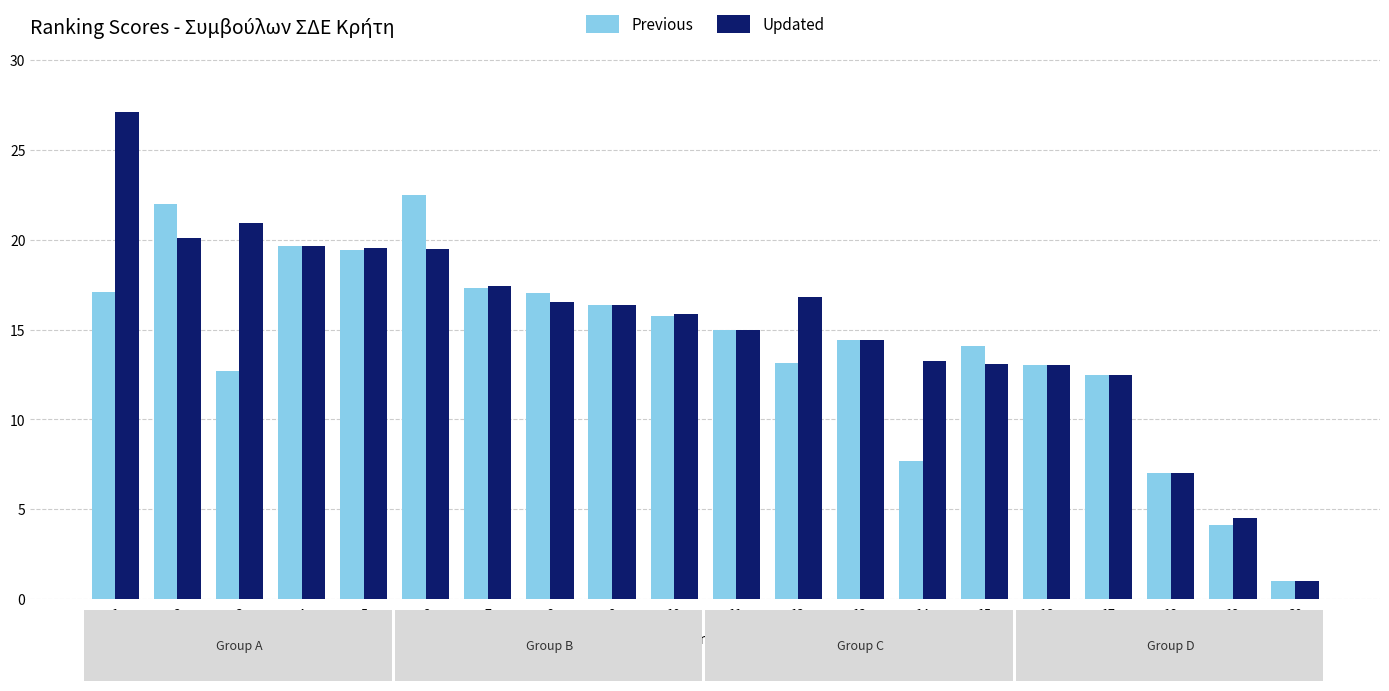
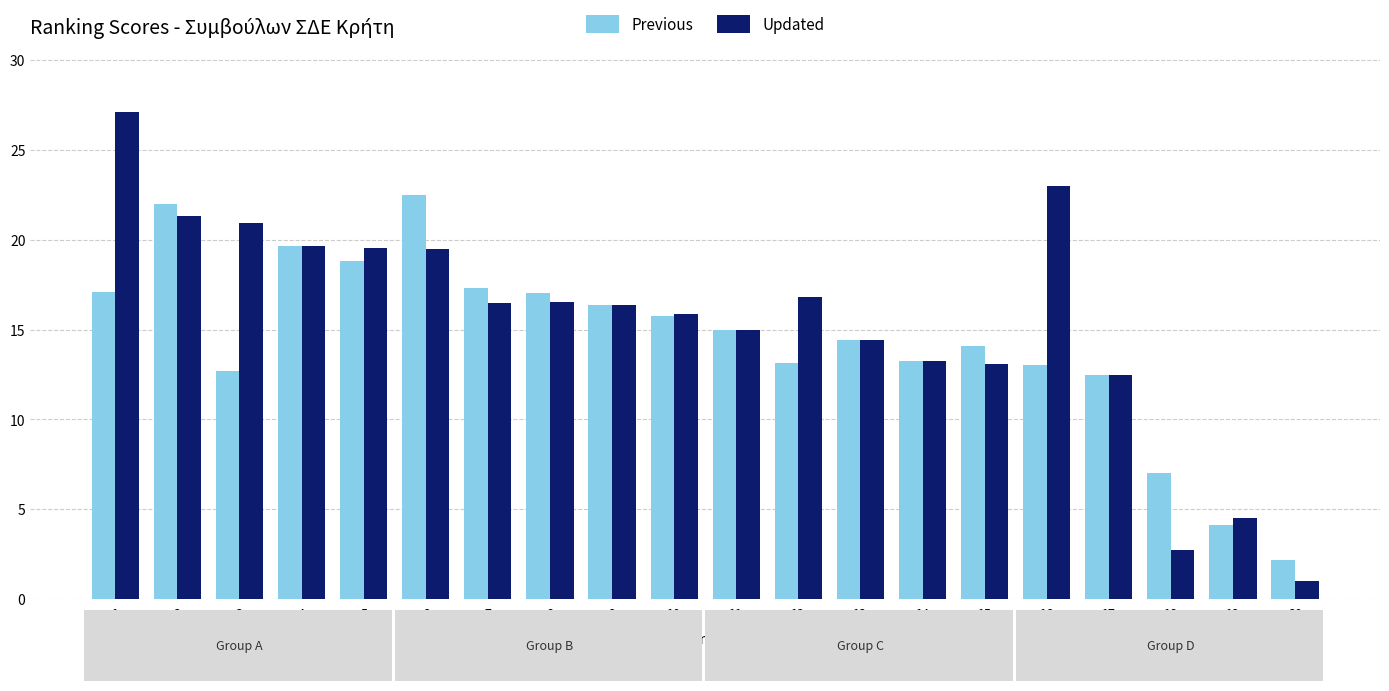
Updated, 2: 20.1 -> 21.3
Previous, 5: 19.5 -> 18.8
Updated, 7: 17.4 -> 16.5
Previous, 14: 7.7 -> 13.3
Updated, 16: 13.0 -> 23.0
Updated, 18: 7.0 -> 2.7
Previous, 20: 1.0 -> 2.2
